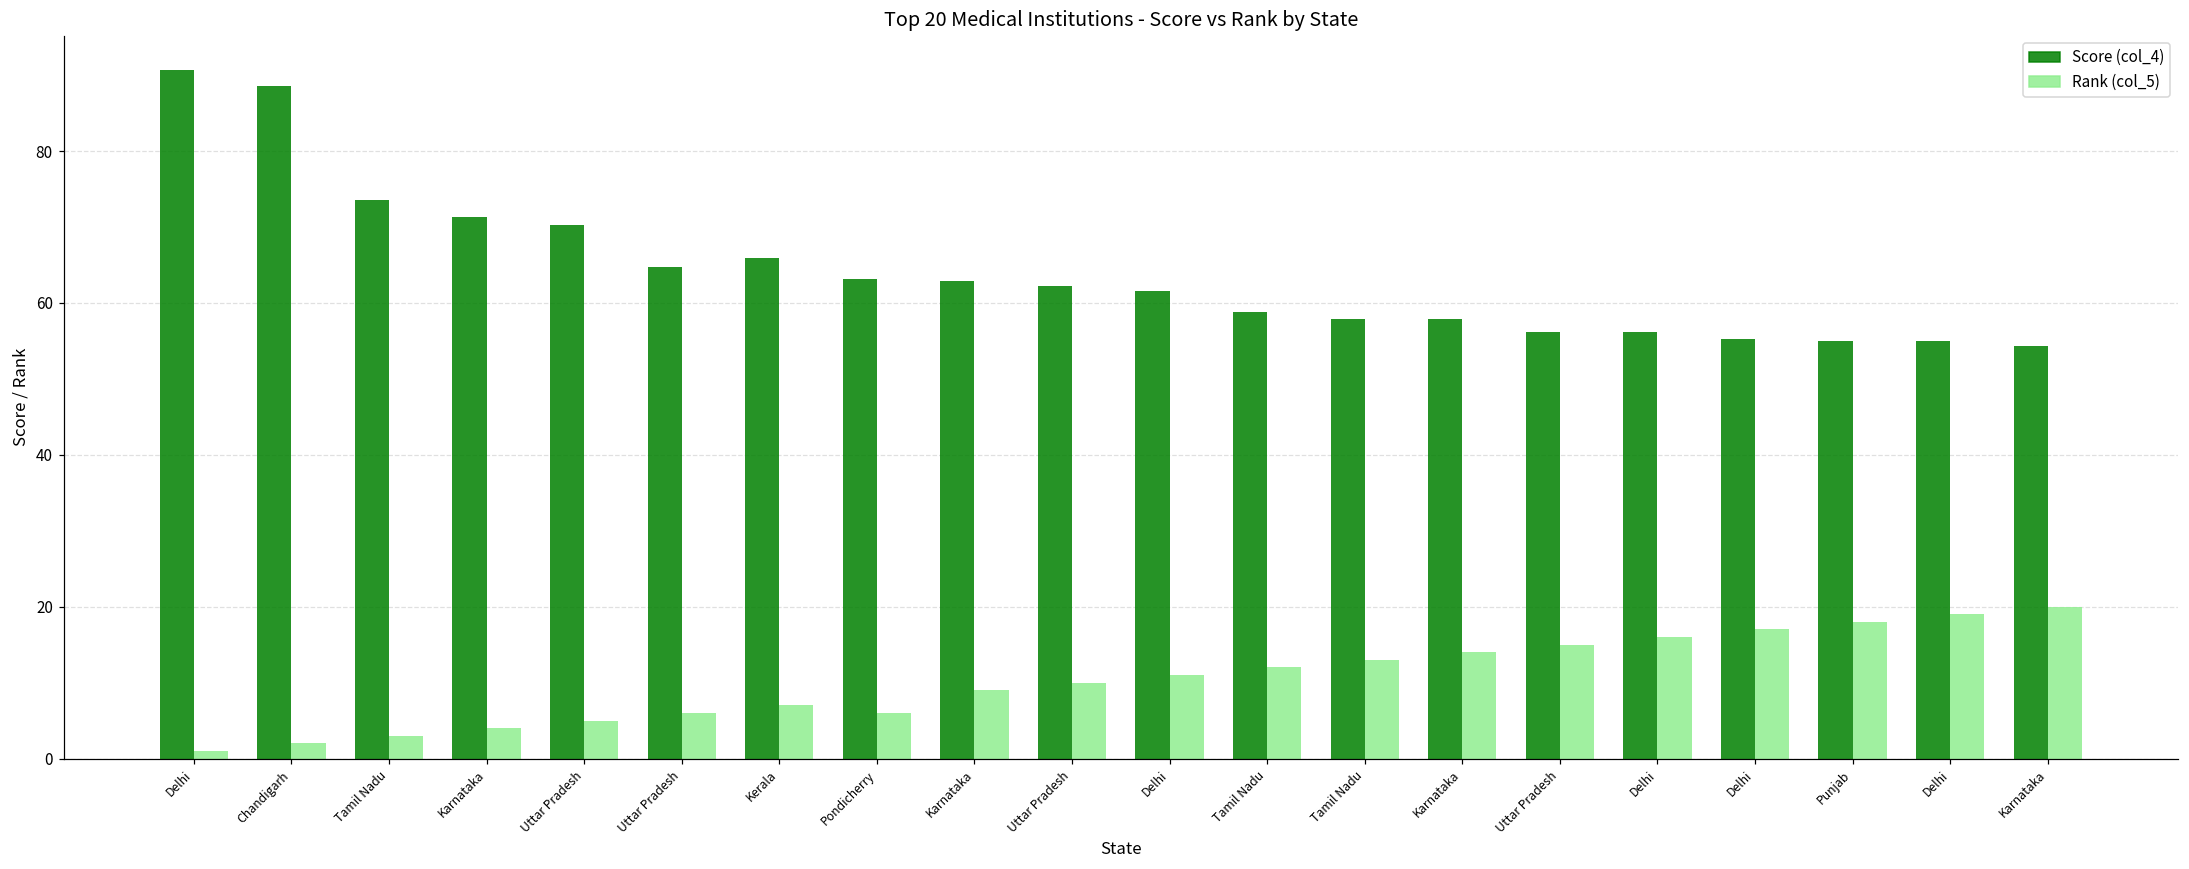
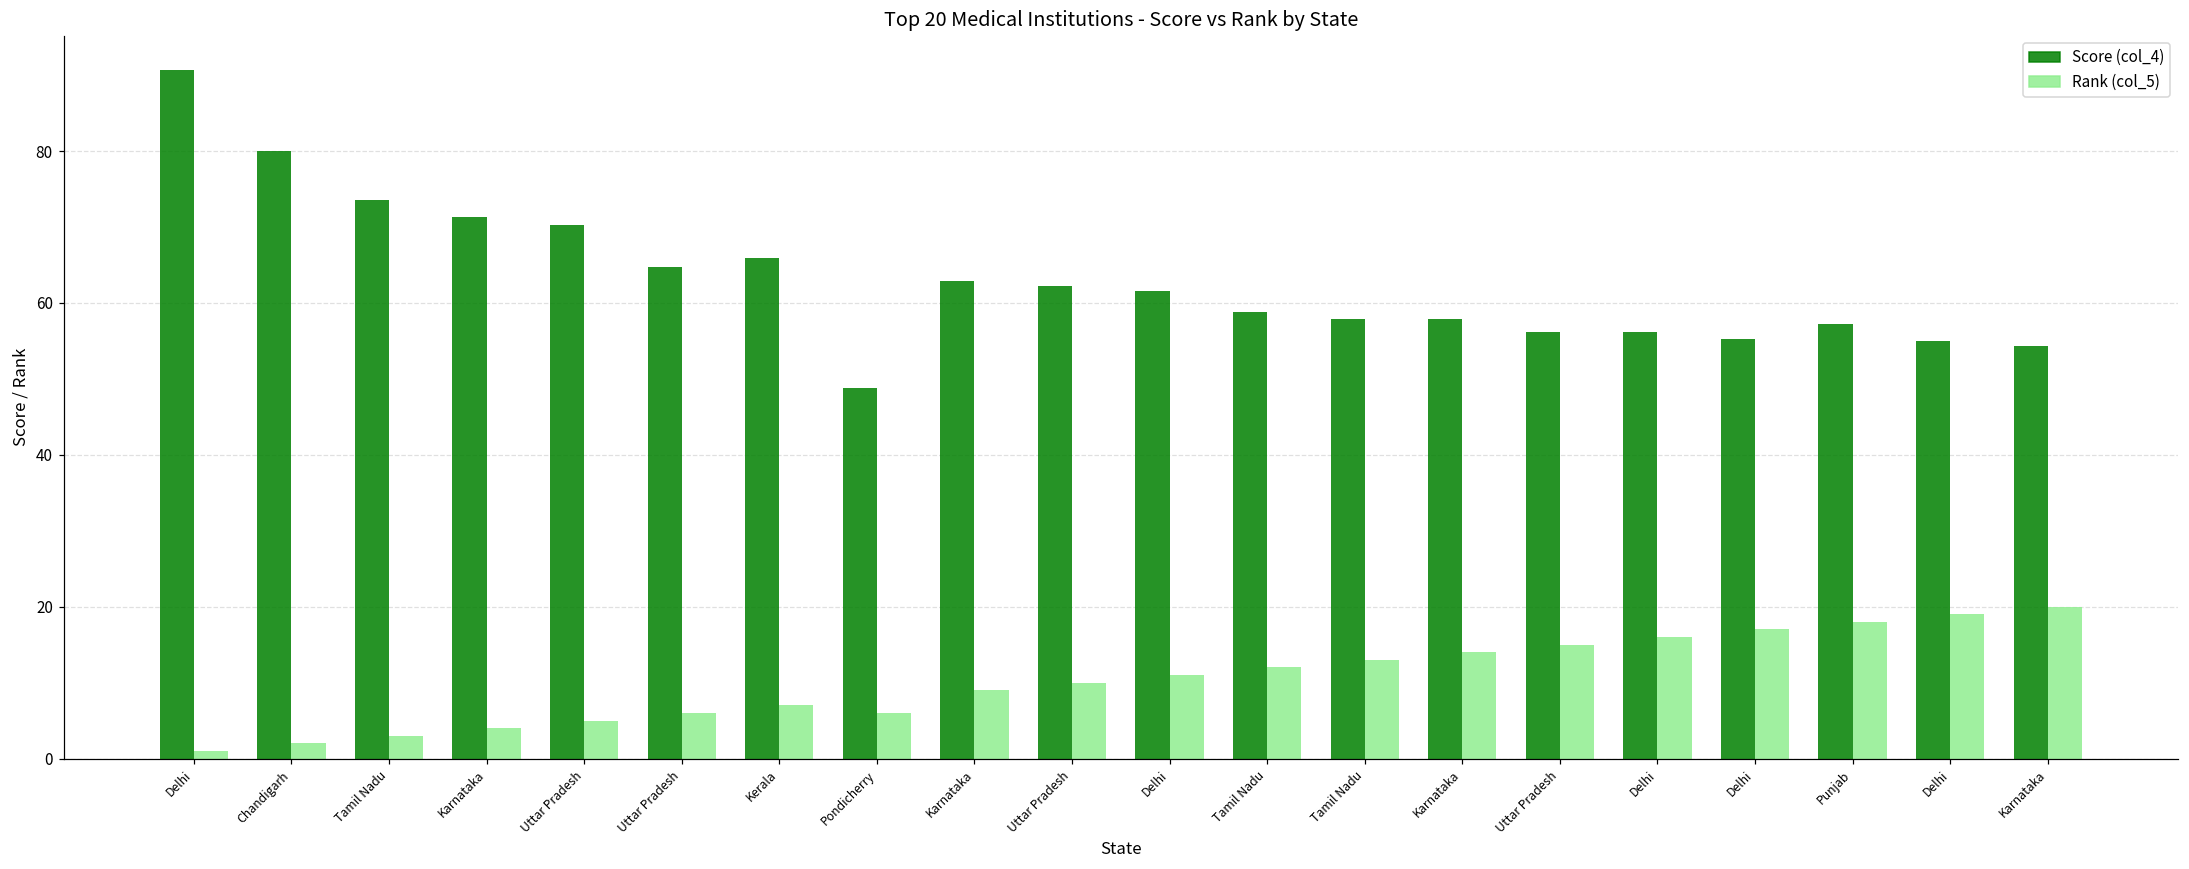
Score (col_4), Chandigarh: 89 -> 80
Score (col_4), Pondicherry: 63 -> 49
Score (col_4), Punjab: 55 -> 57
